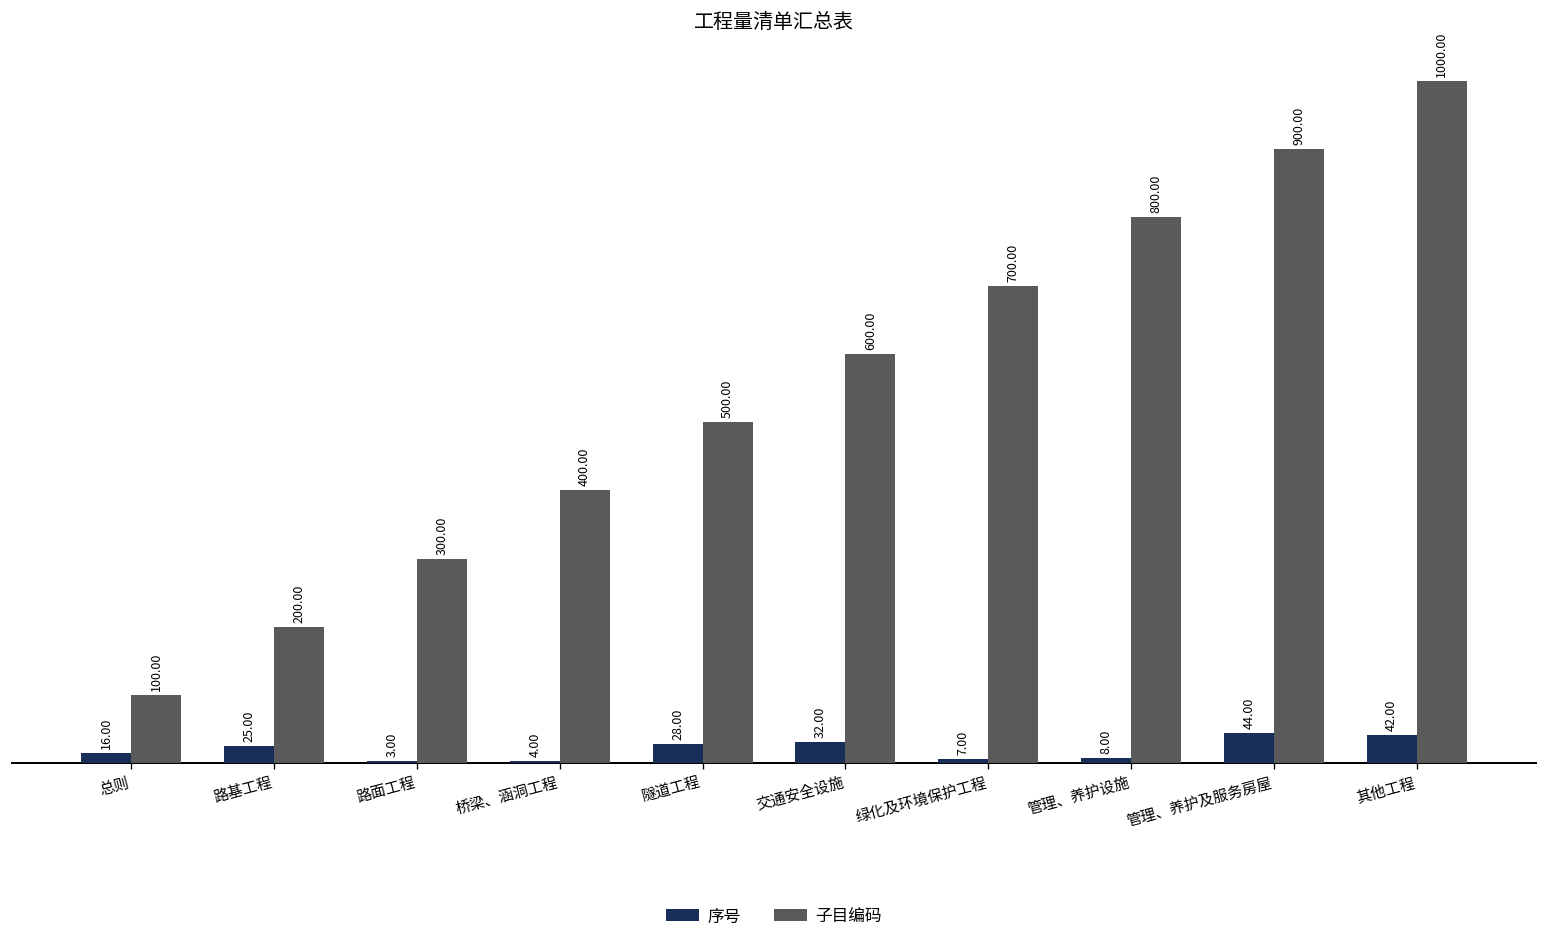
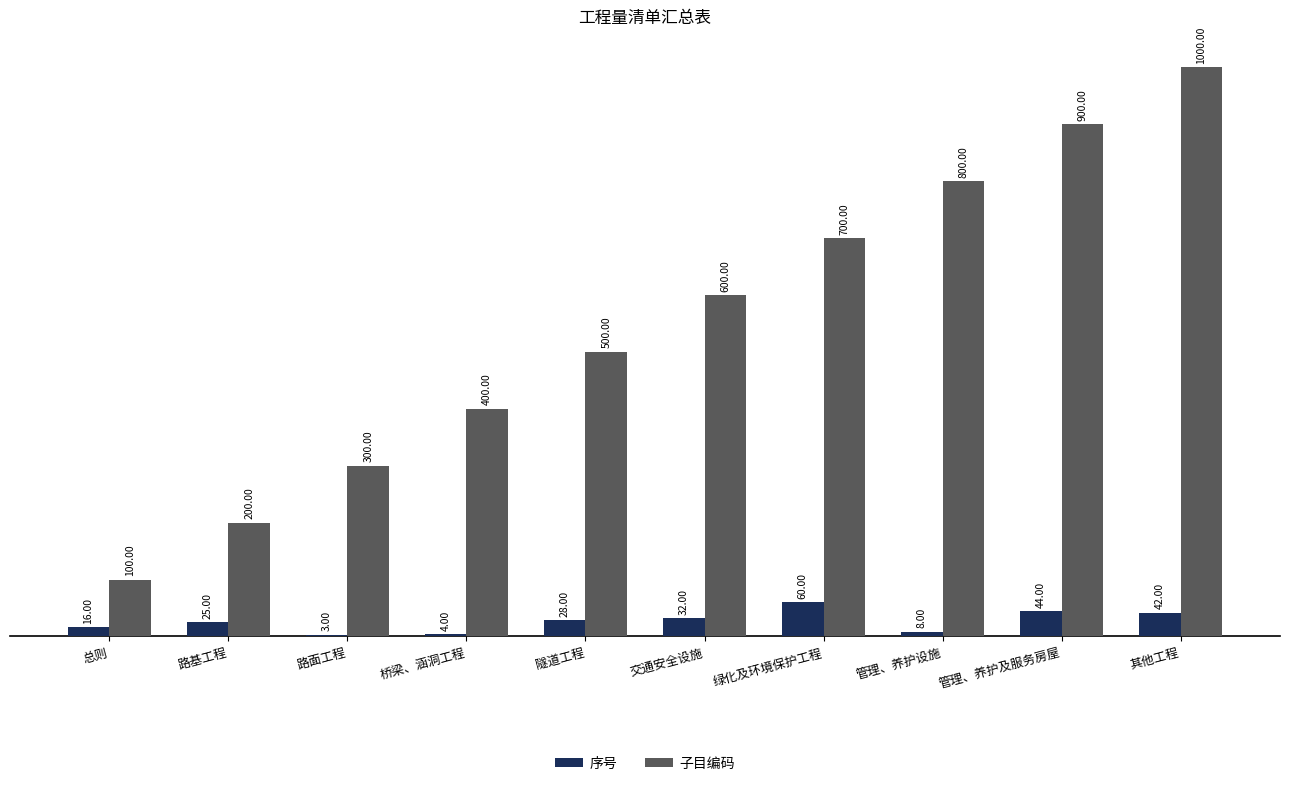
序号, 绿化及环境保护工程: 7.00 -> 60.00
